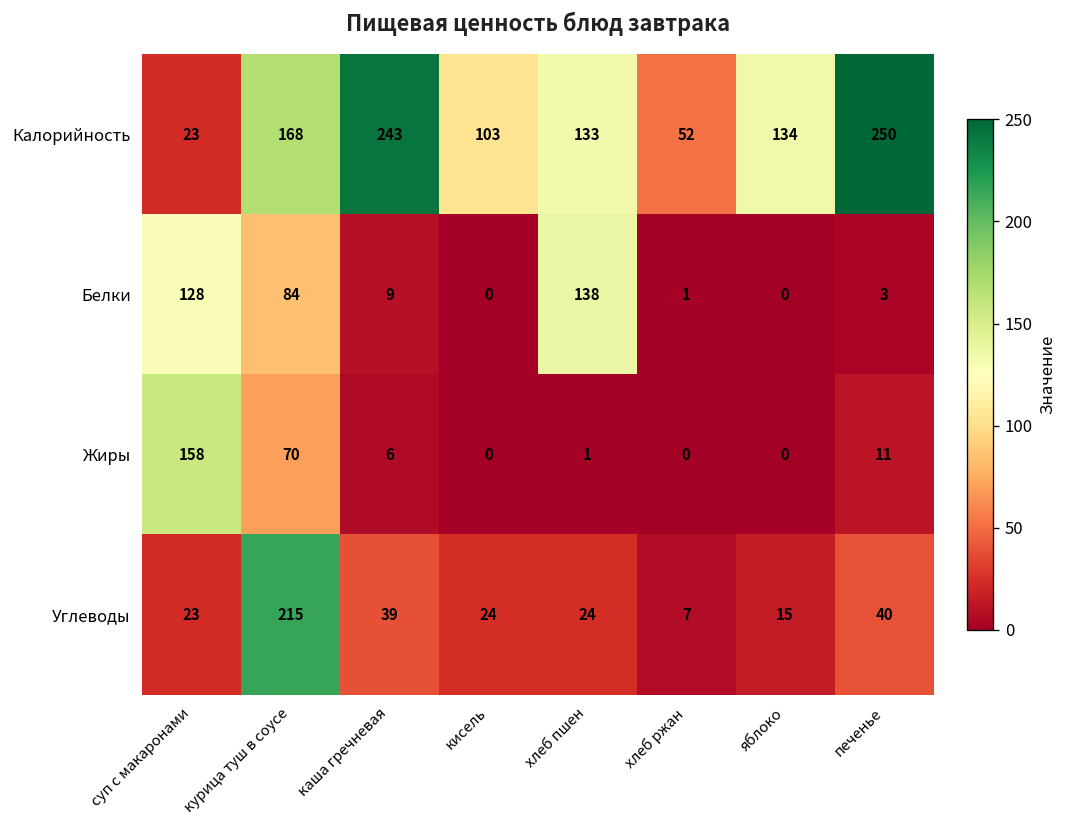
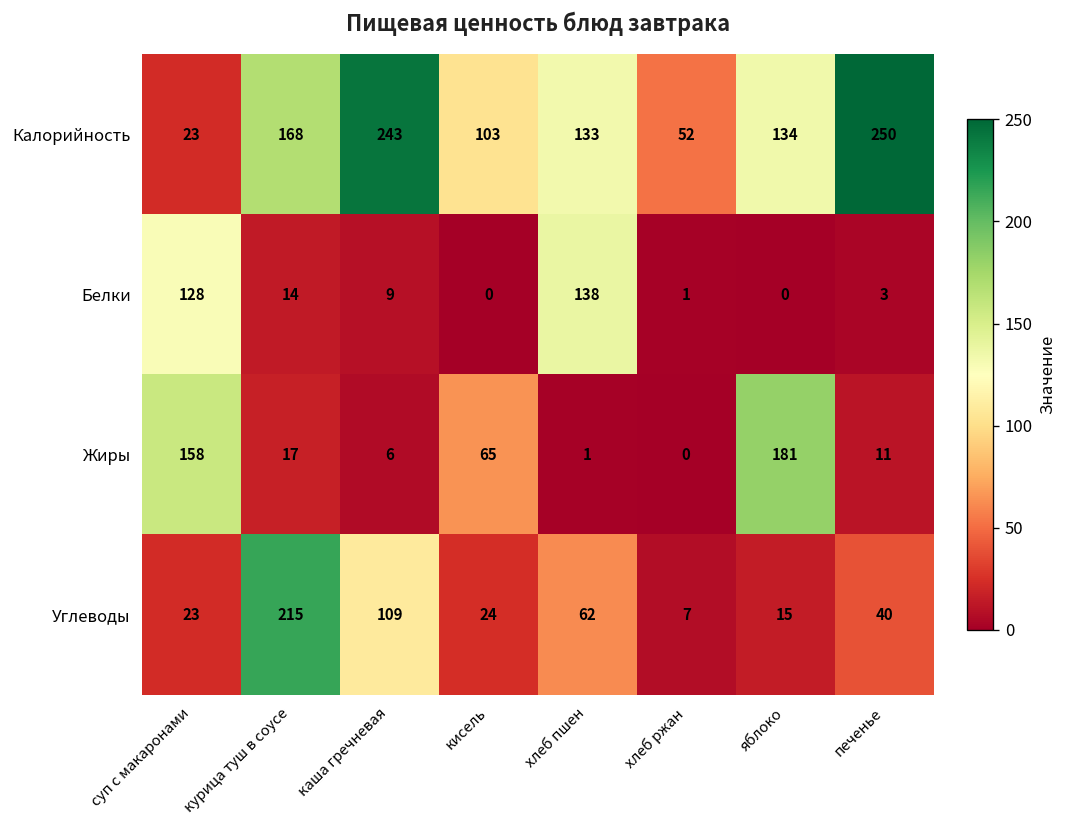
Белки, курица туш в соусе: 84 -> 14
Жиры, курица туш в соусе: 70 -> 17
Жиры, кисель: 0 -> 65
Жиры, яблоко: 0 -> 181
Углеводы, каша гречневая: 39 -> 109
Углеводы, хлеб пшен: 24 -> 62
